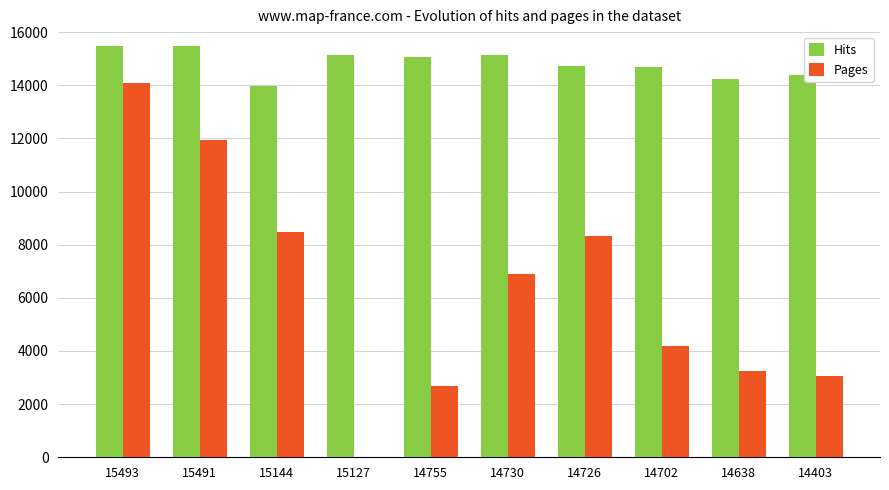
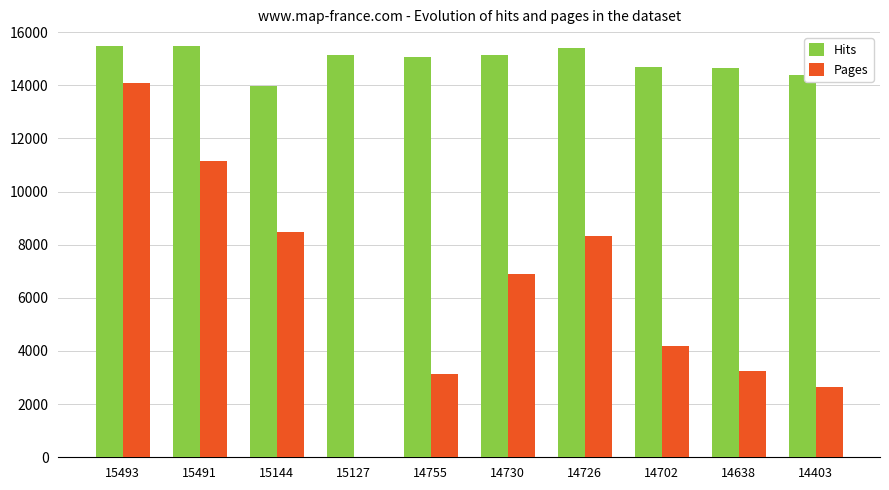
Pages, 15491: 11900 -> 11200
Pages, 14755: 2700 -> 3100
Hits, 14726: 14700 -> 15400
Hits, 14638: 14200 -> 14600
Pages, 14403: 3100 -> 2600
